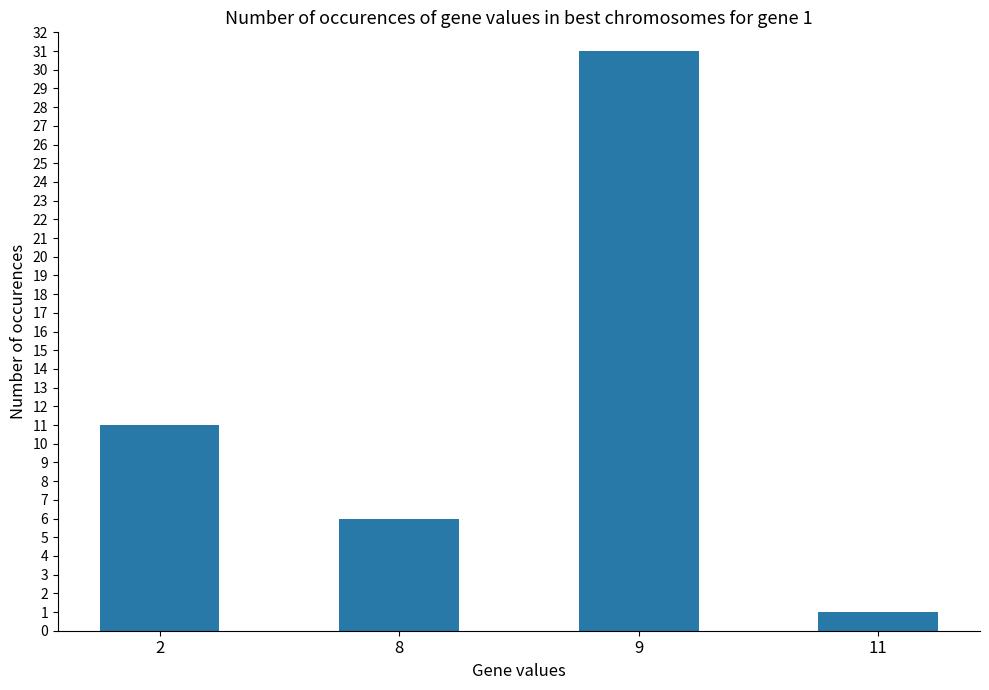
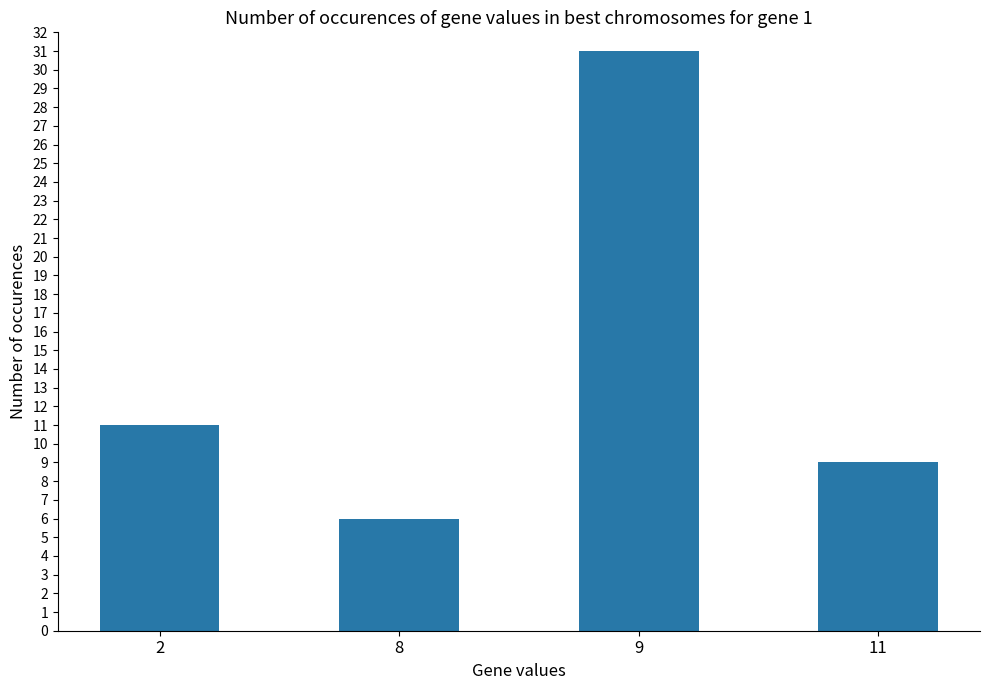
11: 1 -> 9
